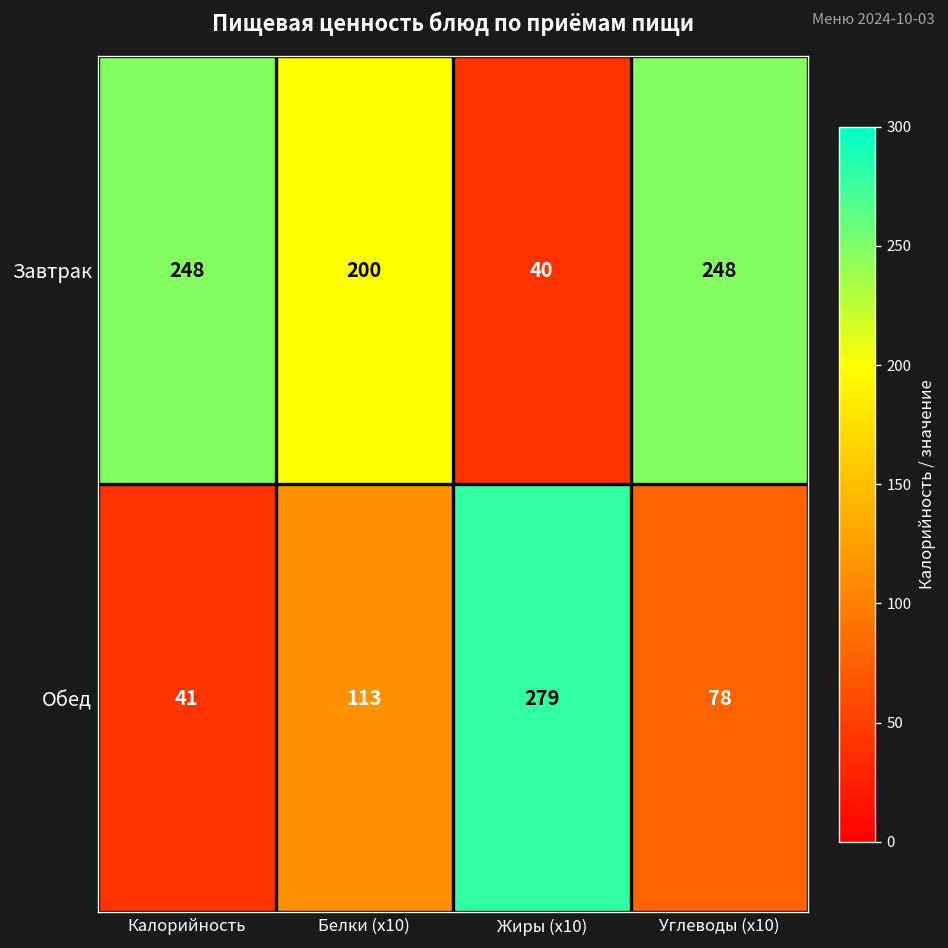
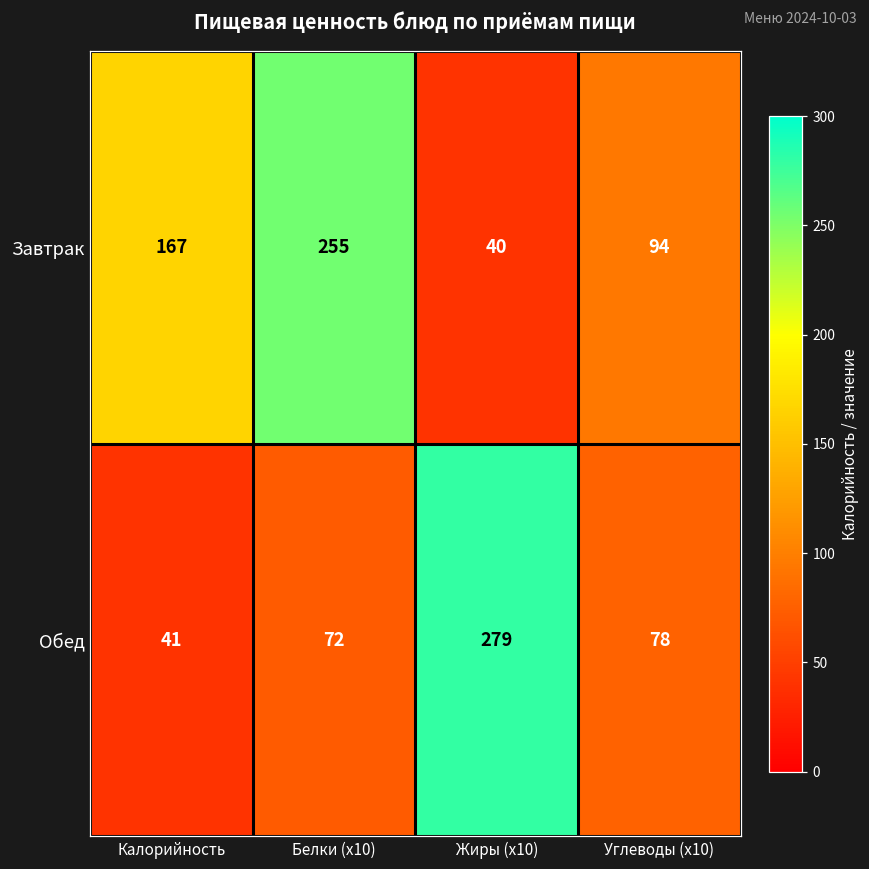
Завтрак, Калорийность: 248 -> 167
Завтрак, Белки (x10): 200 -> 255
Завтрак, Углеводы (x10): 248 -> 94
Обед, Белки (x10): 113 -> 72
